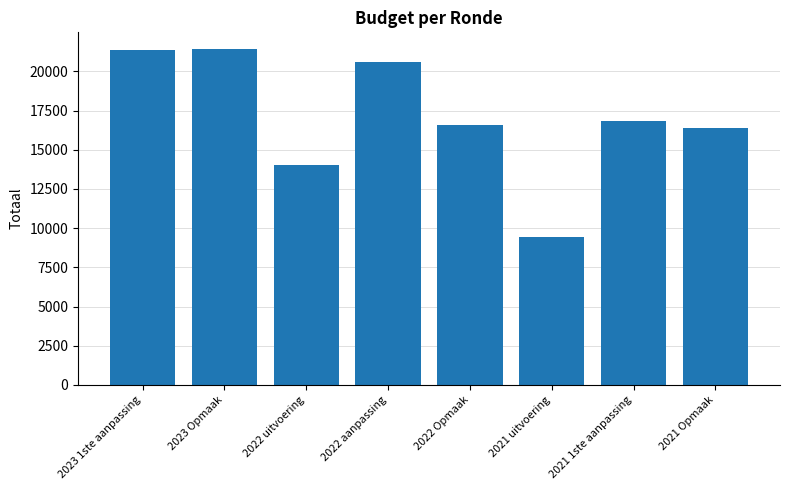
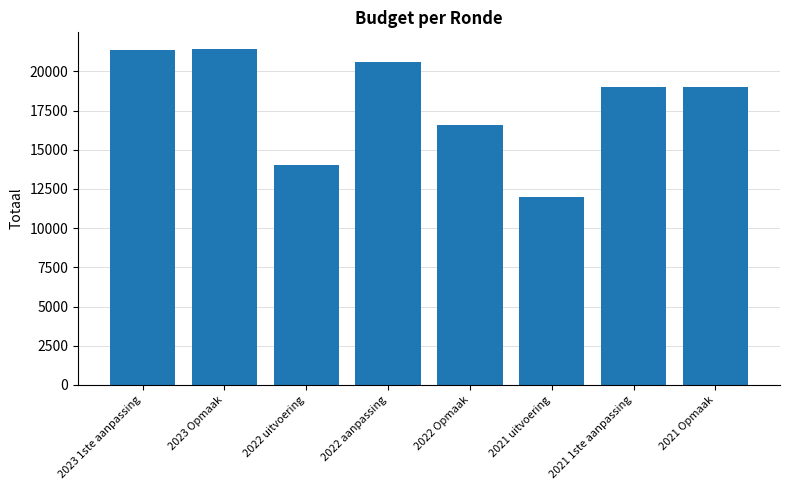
2021 uitvoering: 9500 -> 12000
2021 1ste aanpassing: 16800 -> 19000
2021 Opmaak: 16400 -> 19000
